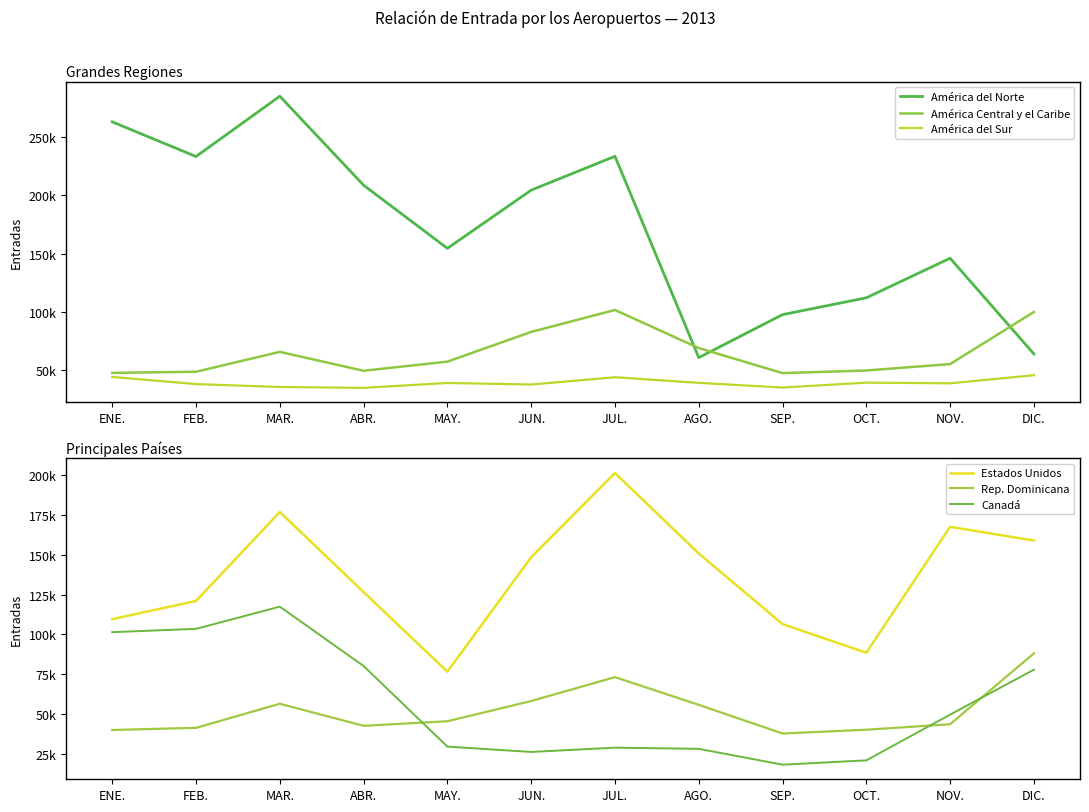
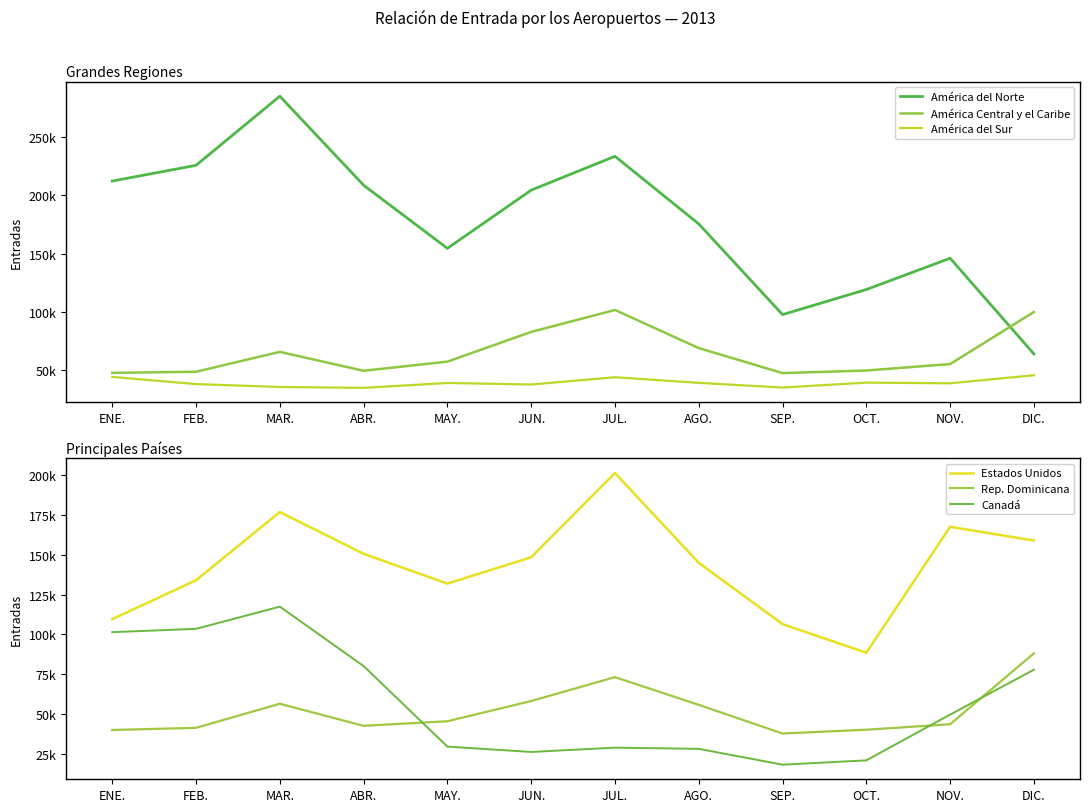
Grandes Regiones, América del Norte, ENE.: 263000 -> 212000
Grandes Regiones, América del Norte, FEB.: 233000 -> 226000
Grandes Regiones, América del Norte, AGO.: 61000 -> 176000
Grandes Regiones, América del Norte, OCT.: 112000 -> 119000
Principales Países, Estados Unidos, FEB.: 121000 -> 134000
Principales Países, Estados Unidos, ABR.: 127000 -> 150000
Principales Países, Estados Unidos, MAY.: 77000 -> 132000
Principales Países, Estados Unidos, AGO.: 151000 -> 145000
